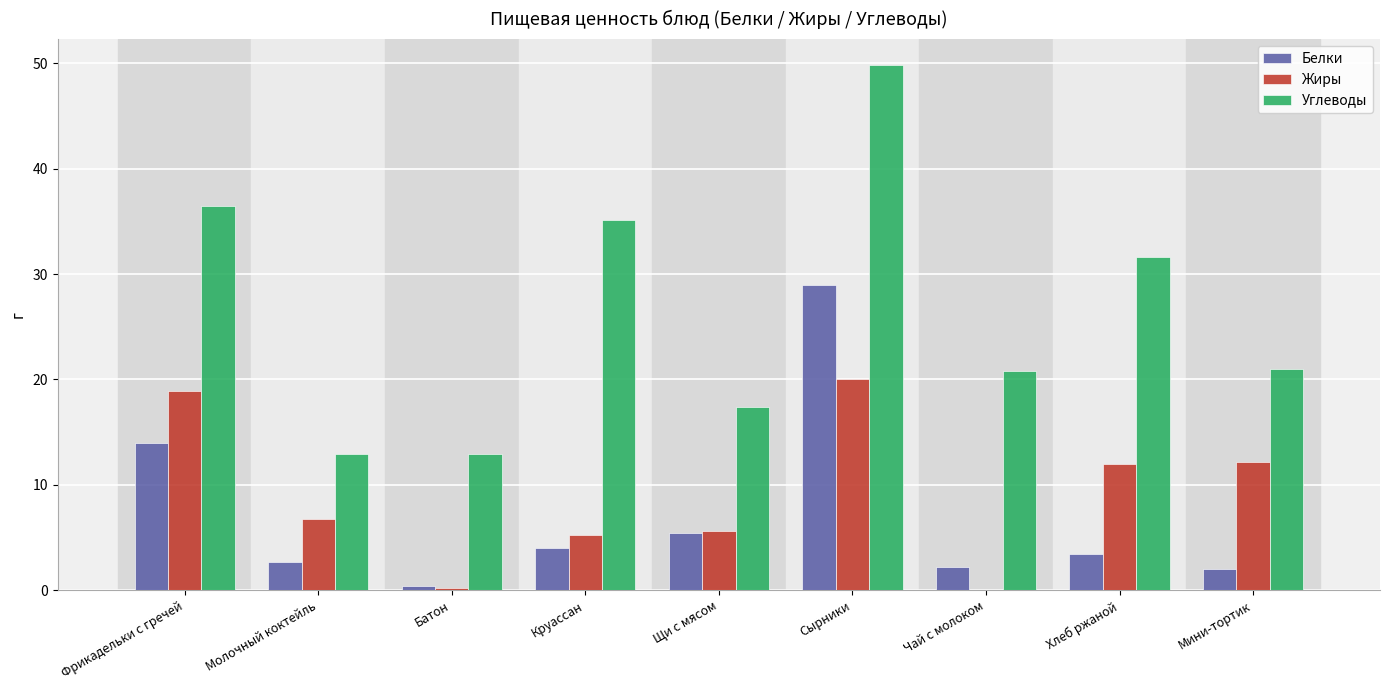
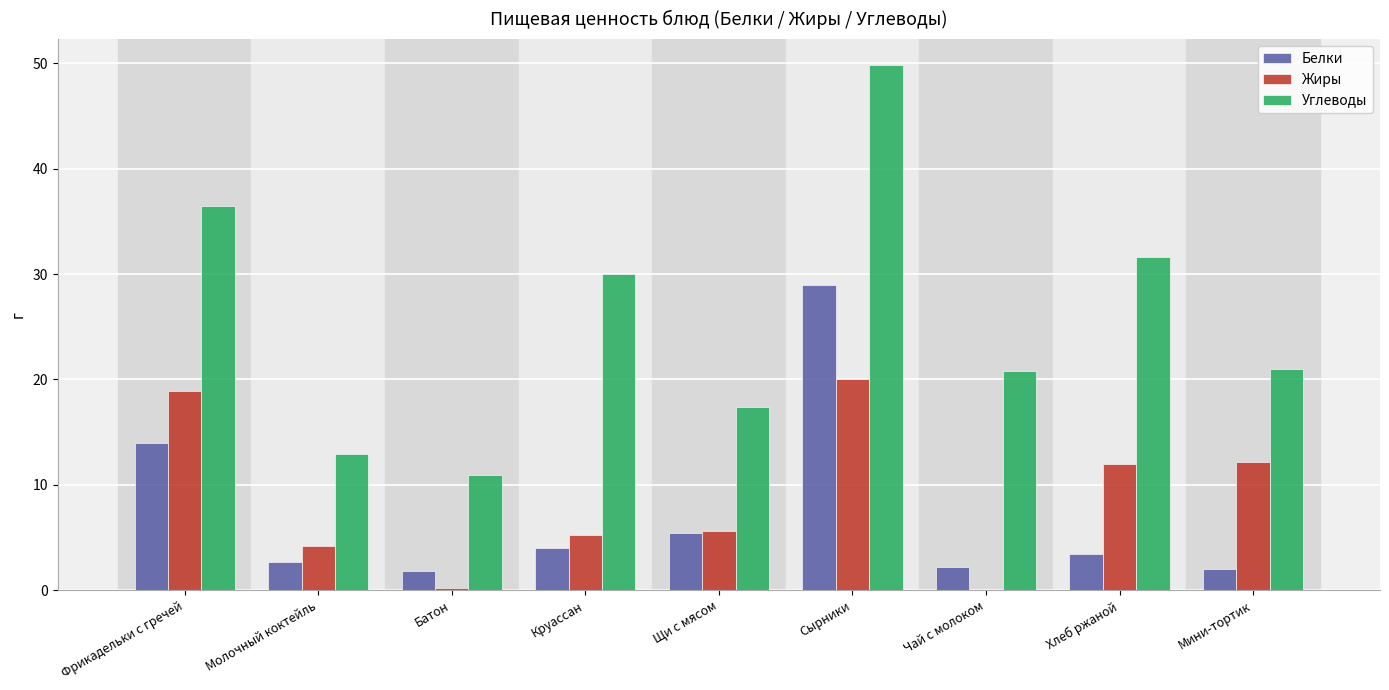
Жиры, Молочный коктейль: 6.8 -> 4.2
Белки, Батон: 0.4 -> 1.8
Углеводы, Батон: 12.9 -> 11.0
Углеводы, Круассан: 35.1 -> 30.0
